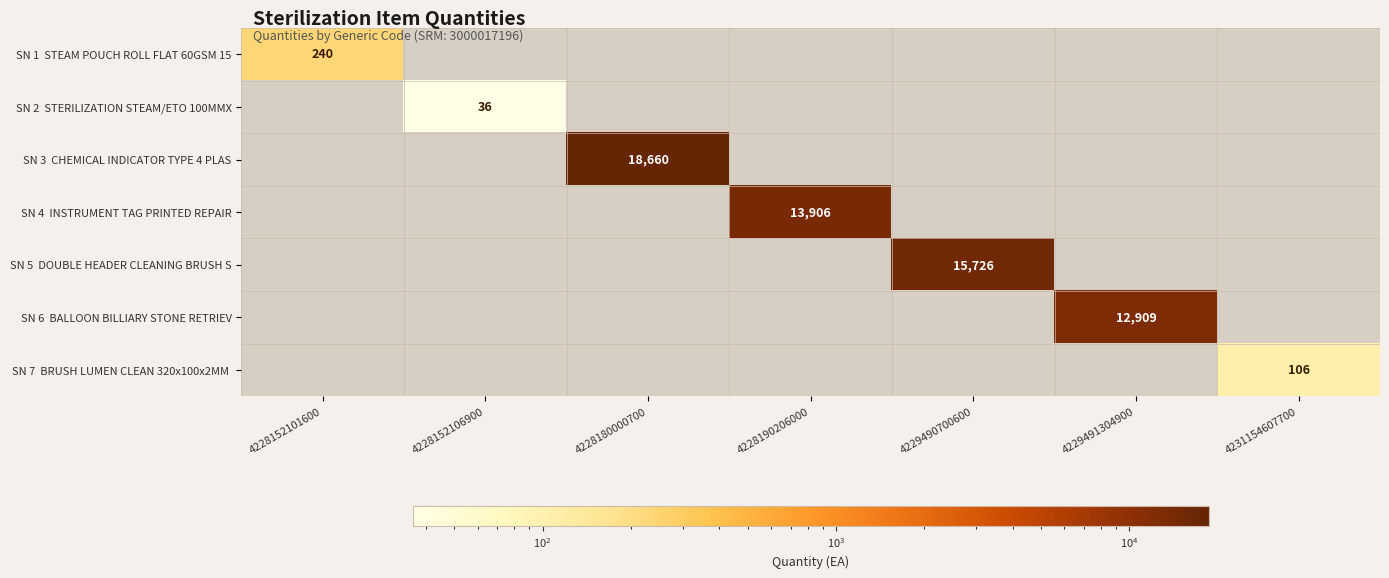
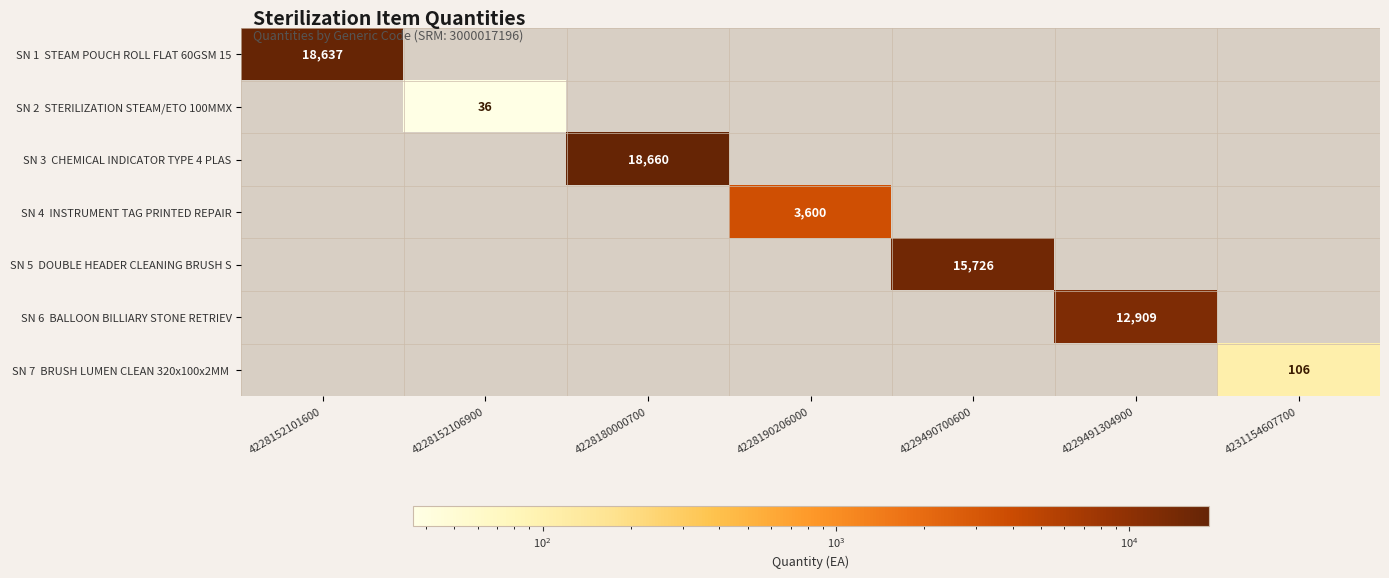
SN 1 STEAM POUCH ROLL FLAT 60GSM 15, 4228152101600: 240 -> 18,637
SN 4 INSTRUMENT TAG PRINTED REPAIR, 4228190206000: 13,906 -> 3,600
